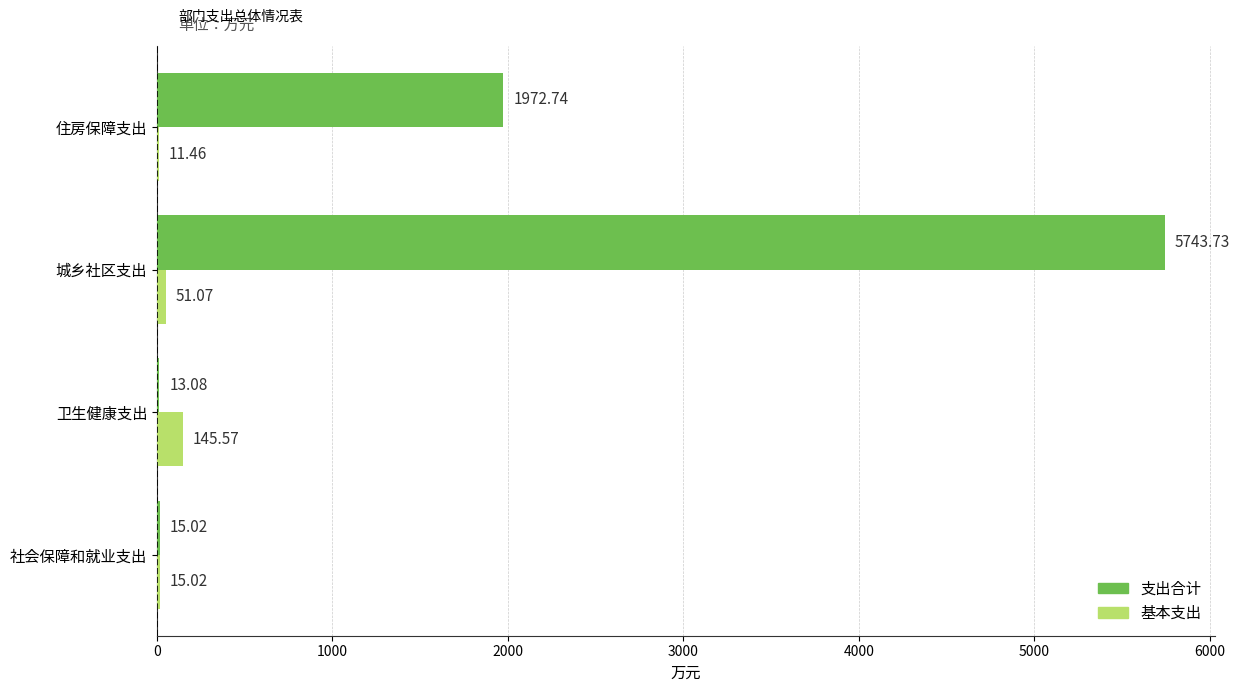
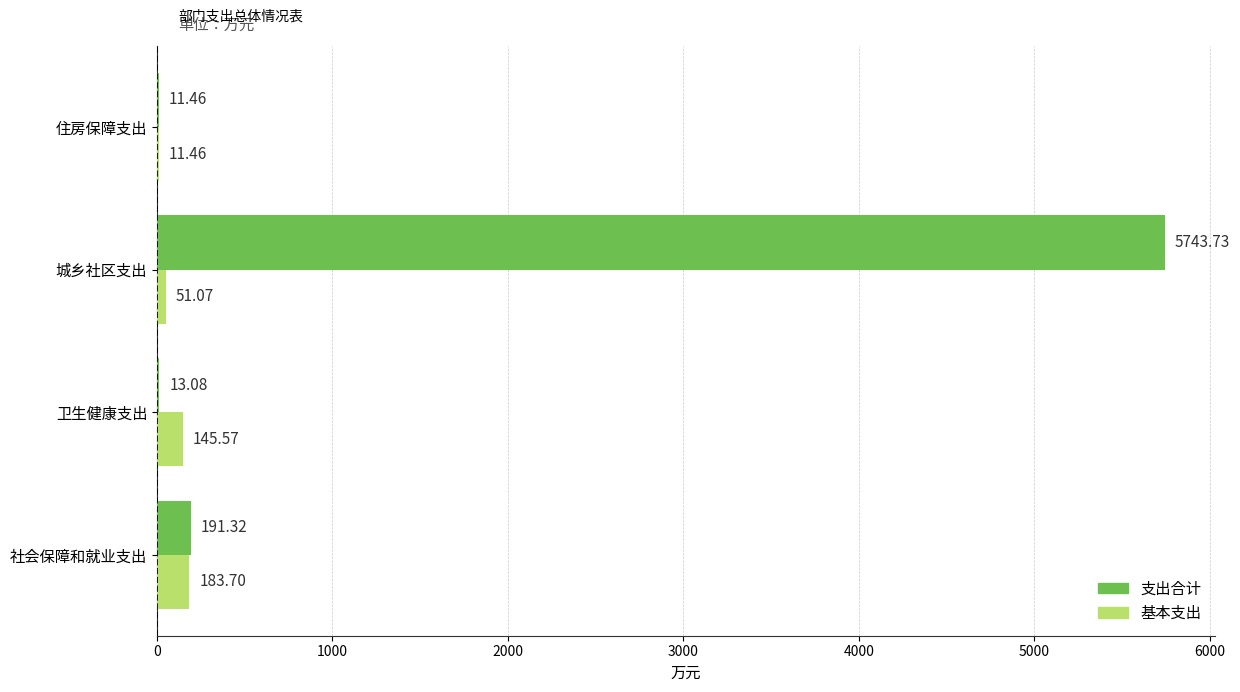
支出合计, 住房保障支出: 1972.74 -> 11.46
支出合计, 社会保障和就业支出: 15.02 -> 191.32
基本支出, 社会保障和就业支出: 15.02 -> 183.70
